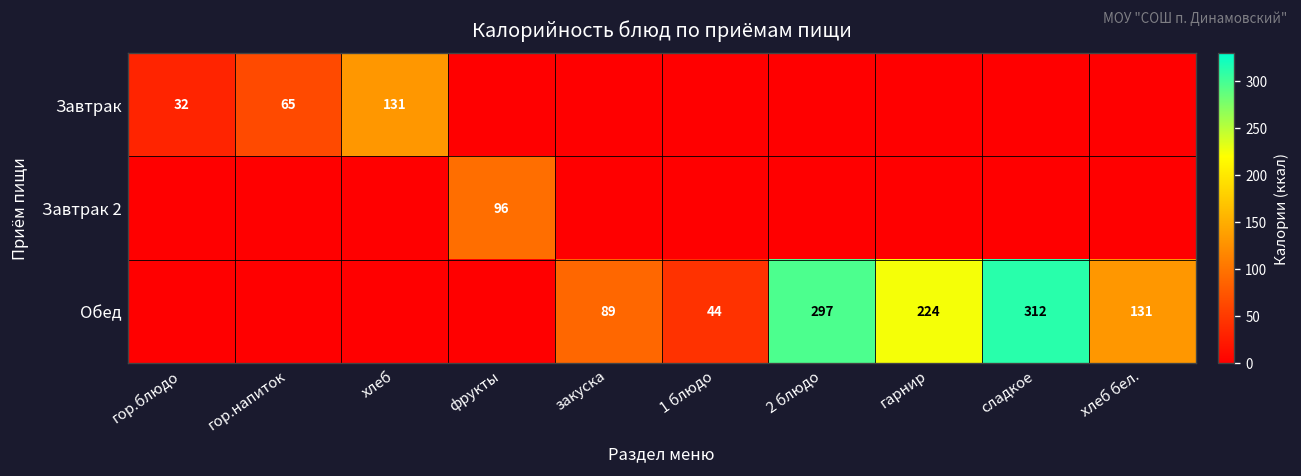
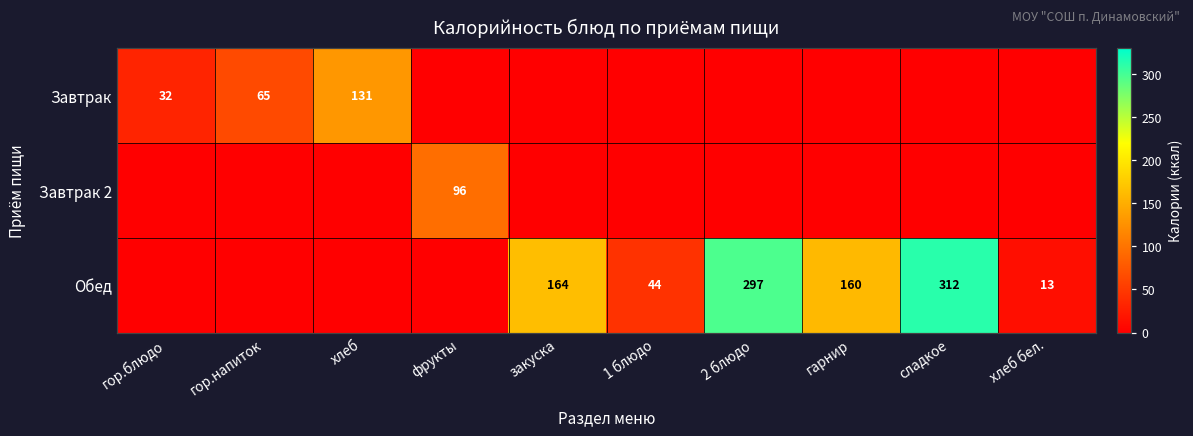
Обед, закуска: 89 -> 164
Обед, гарнир: 224 -> 160
Обед, хлеб бел.: 131 -> 13
